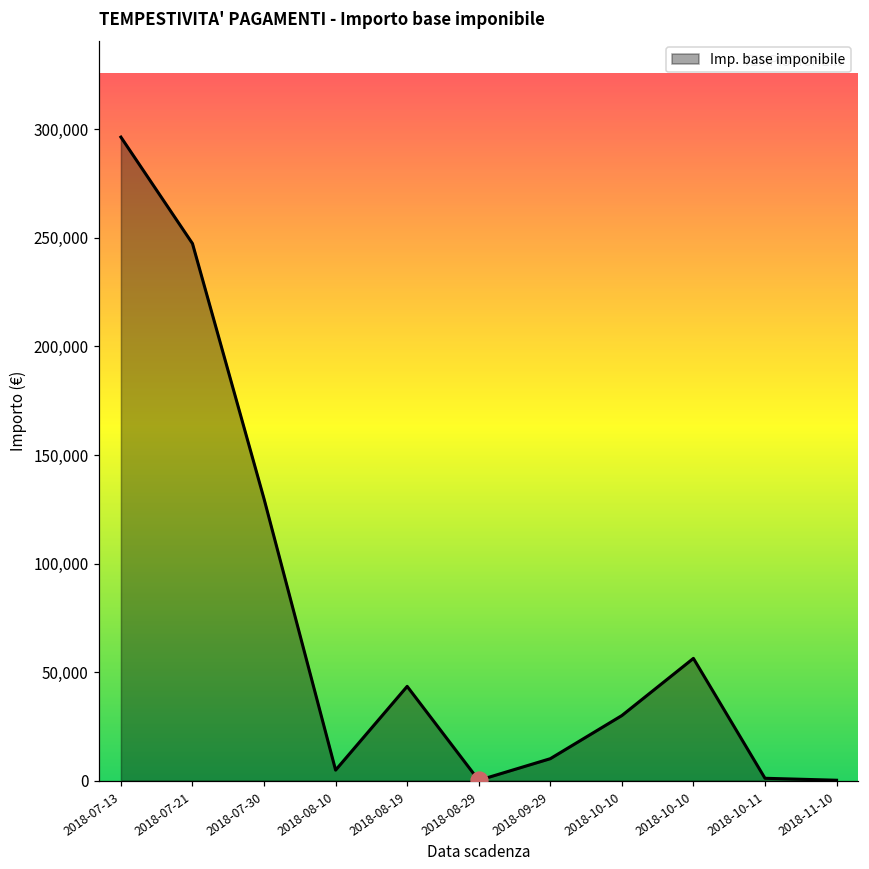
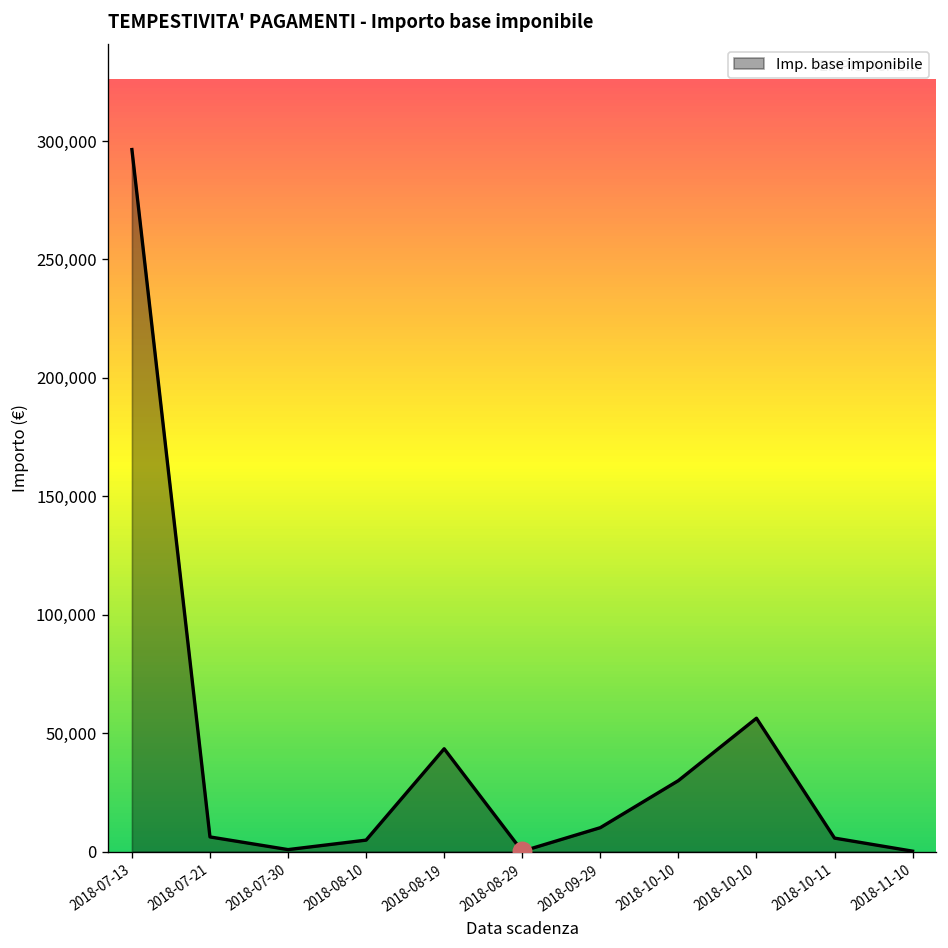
Imp. base imponibile, 2018-07-21: 247,000 -> 6,000
Imp. base imponibile, 2018-07-30: 130,000 -> 1,000
Imp. base imponibile, 2018-10-11: 1,000 -> 6,000
